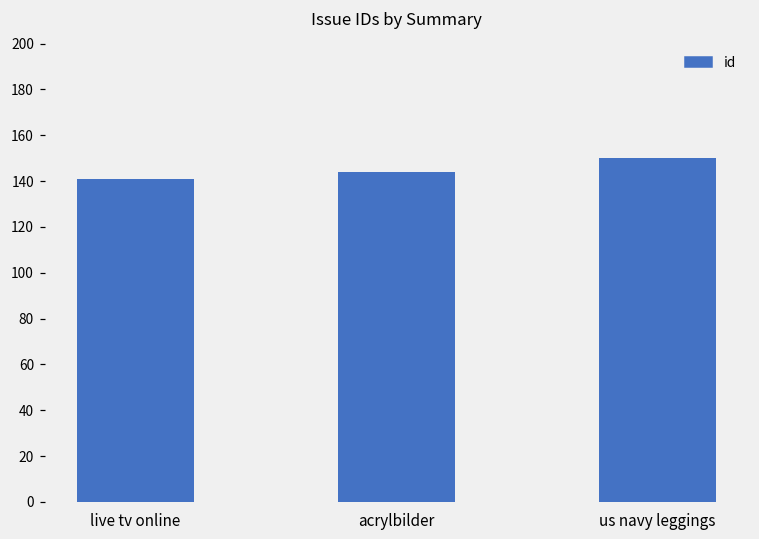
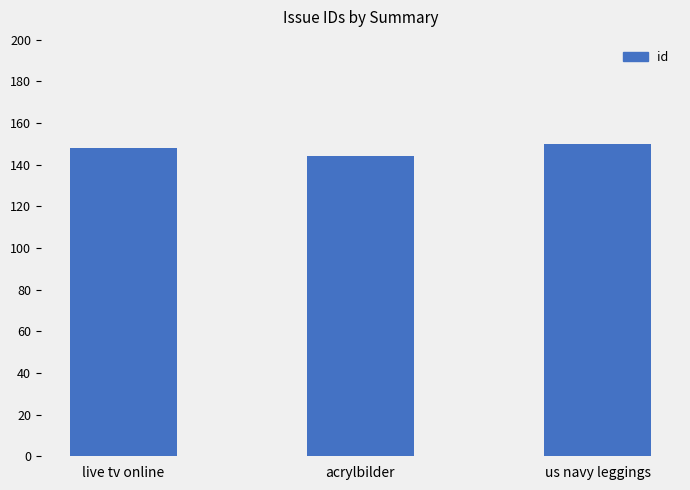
live tv online: 141 -> 148
